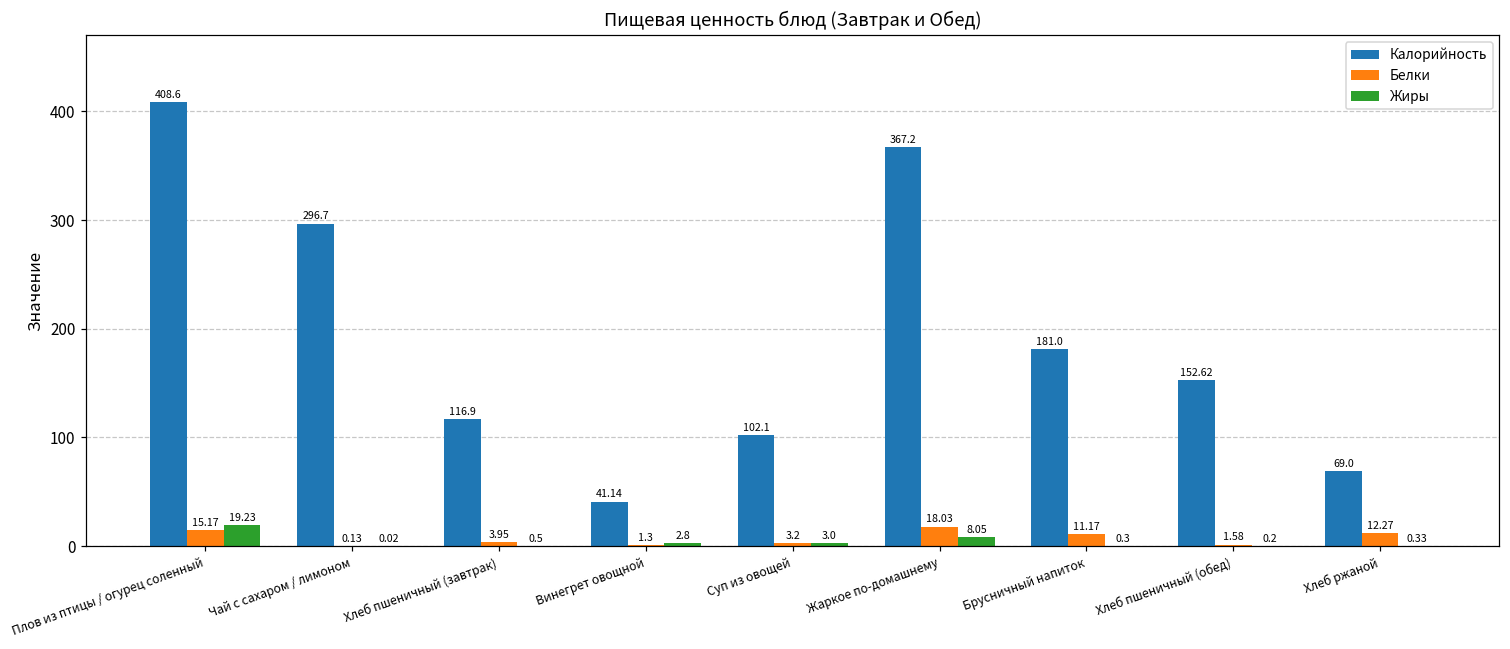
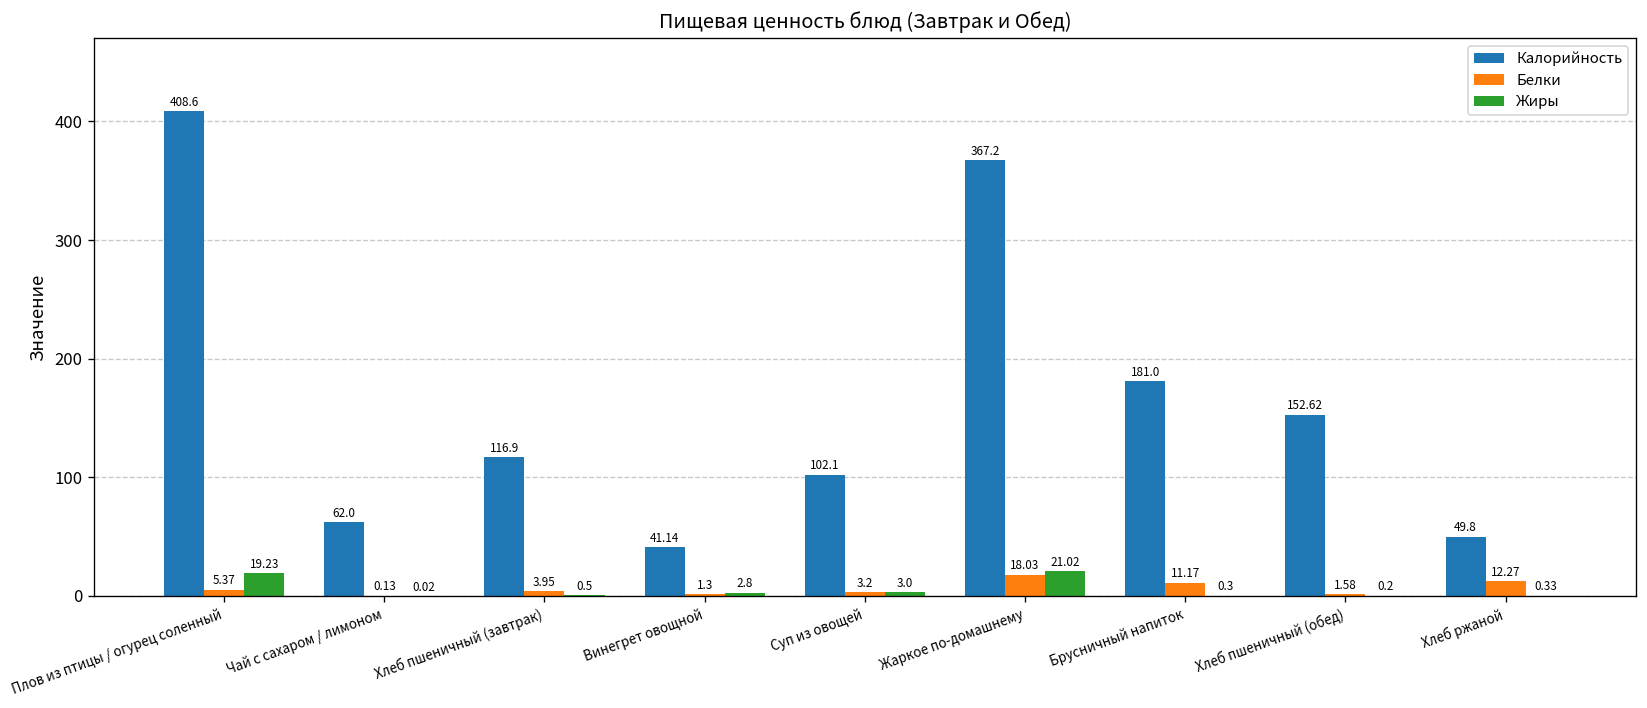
Белки, Плов из птицы / огурец соленный: 15.17 -> 5.37
Калорийность, Чай с сахаром / лимоном: 296.7 -> 62.0
Жиры, Жаркое по-домашнему: 8.05 -> 21.02
Калорийность, Хлеб ржаной: 69.0 -> 49.8
